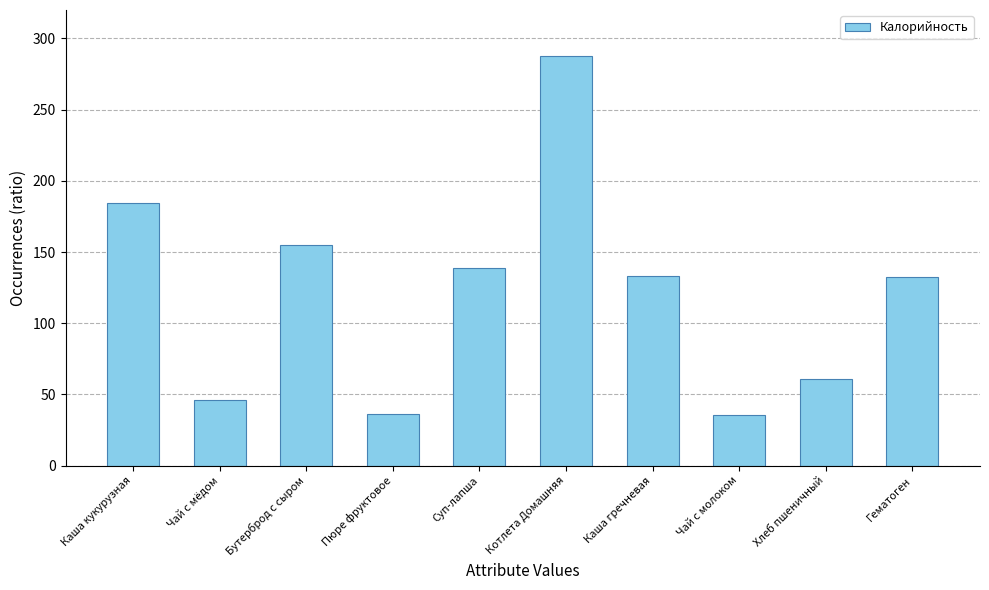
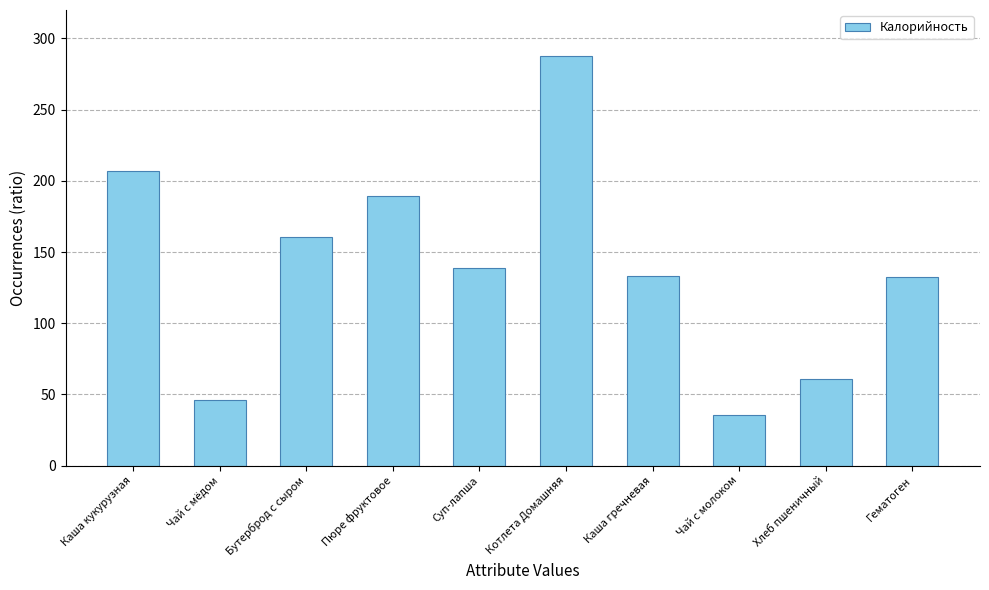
Каша кукурузная: 184 -> 207
Бутерброд с сыром: 155 -> 160
Пюре фруктовое: 36 -> 189
